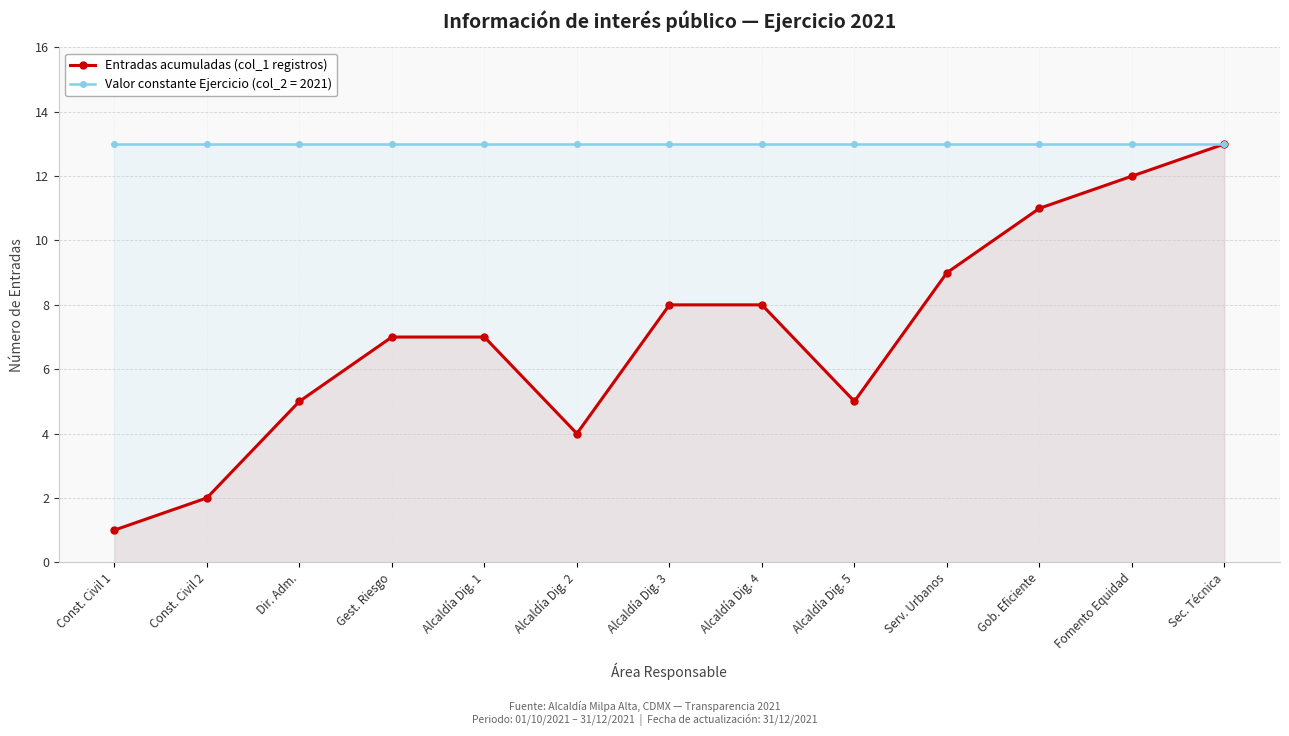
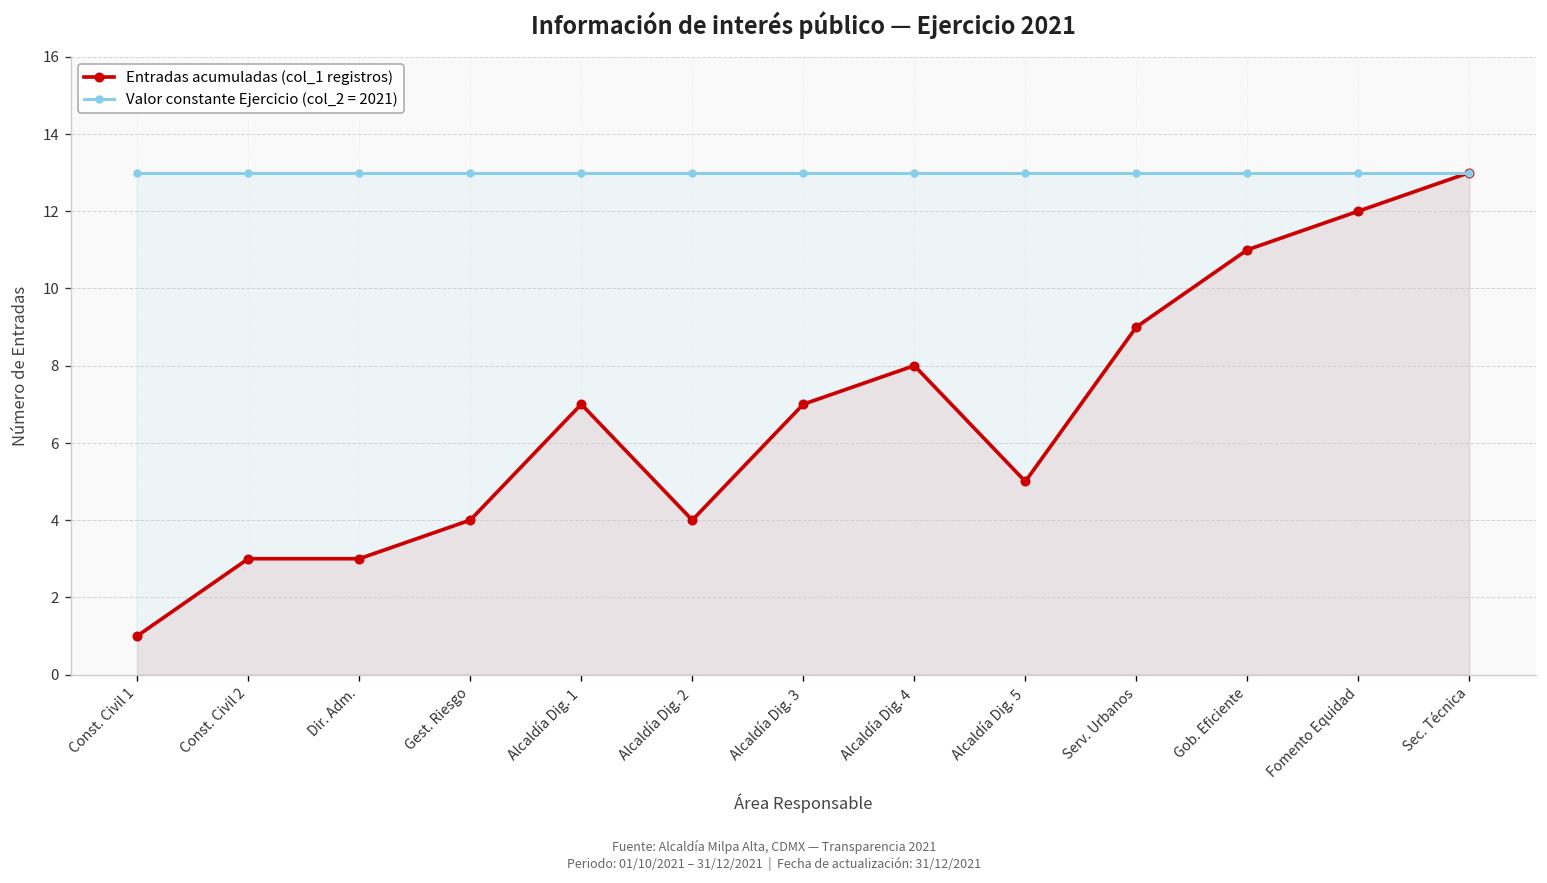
Entradas acumuladas (col_1 registros), Const. Civil 2: 2 -> 3
Entradas acumuladas (col_1 registros), Dir. Adm.: 5 -> 3
Entradas acumuladas (col_1 registros), Gest. Riesgo: 7 -> 4
Entradas acumuladas (col_1 registros), Alcaldía Dig. 3: 8 -> 7
